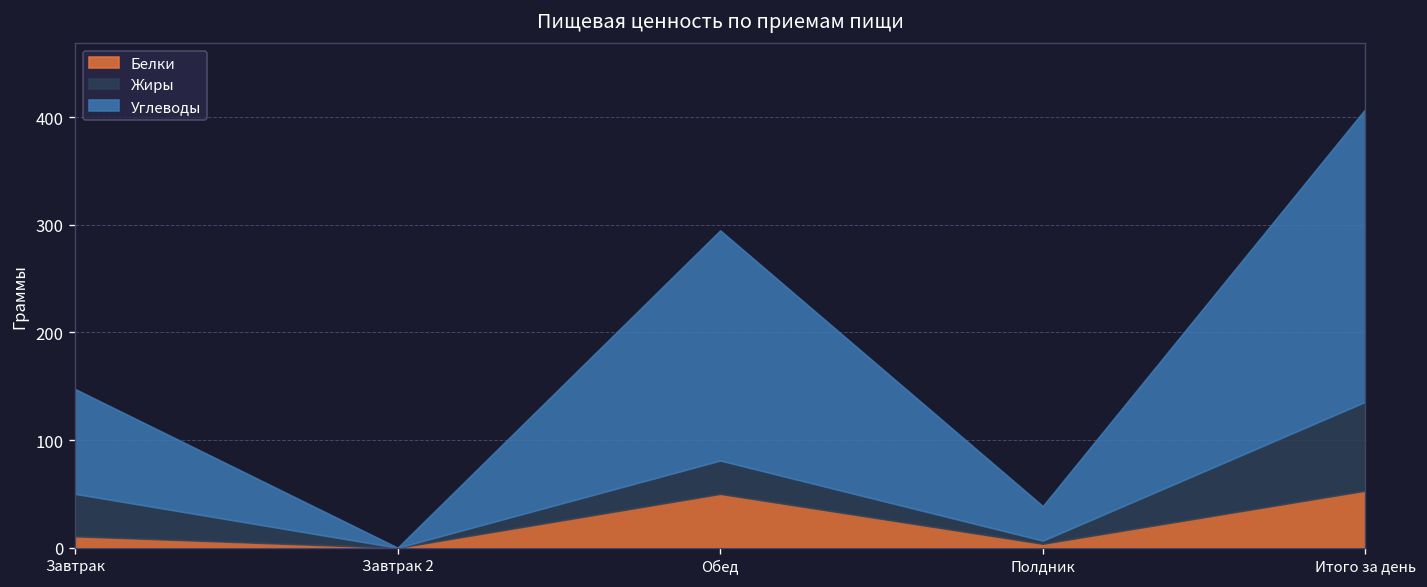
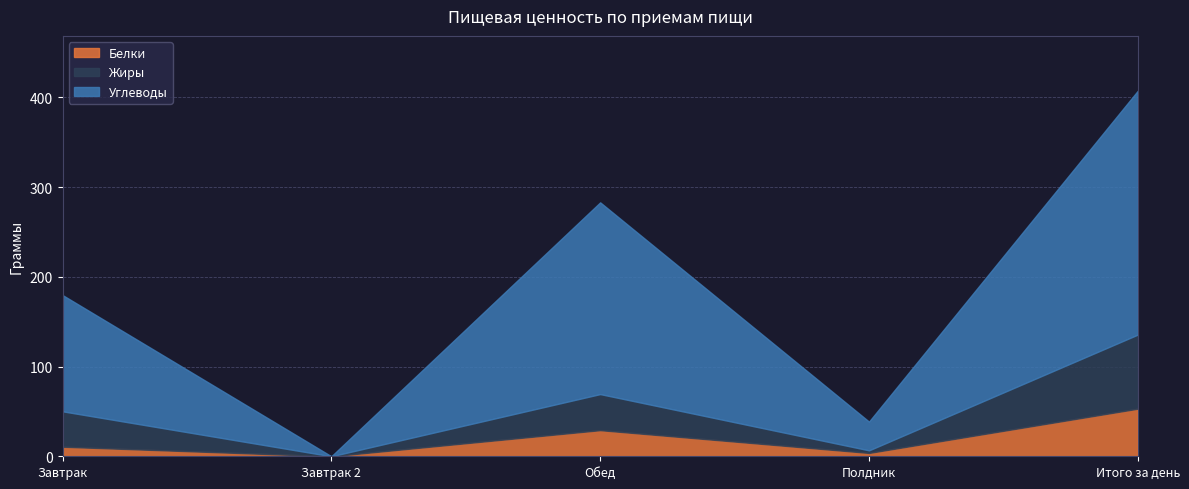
Углеводы, Завтрак: 100 -> 130
Белки, Обед: 50 -> 30
Жиры, Обед: 30 -> 40
